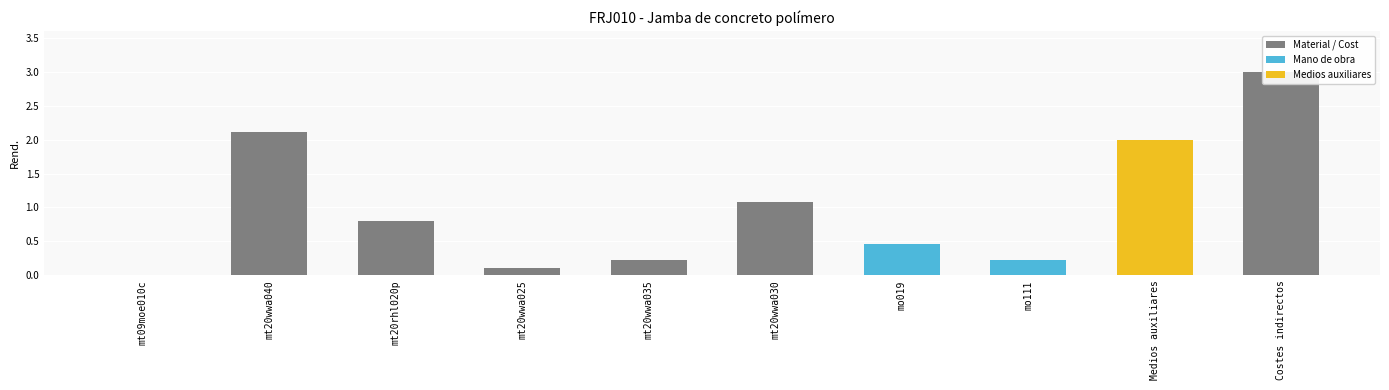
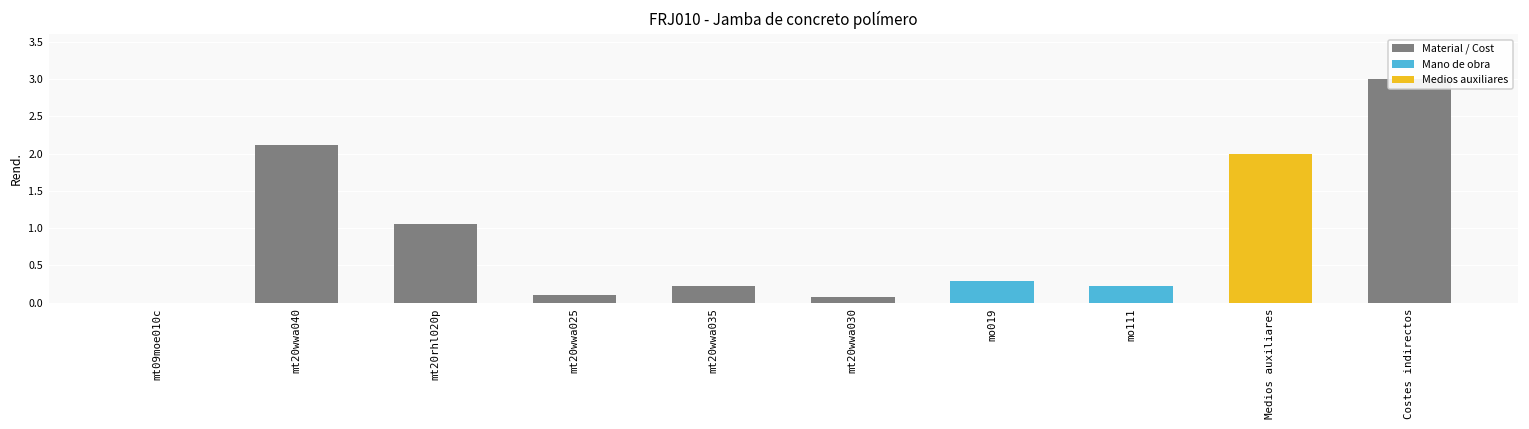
mt20rhl020p: 0.8 -> 1.1
mt20wwa030: 1.1 -> 0.1
mo019: 0.5 -> 0.3
